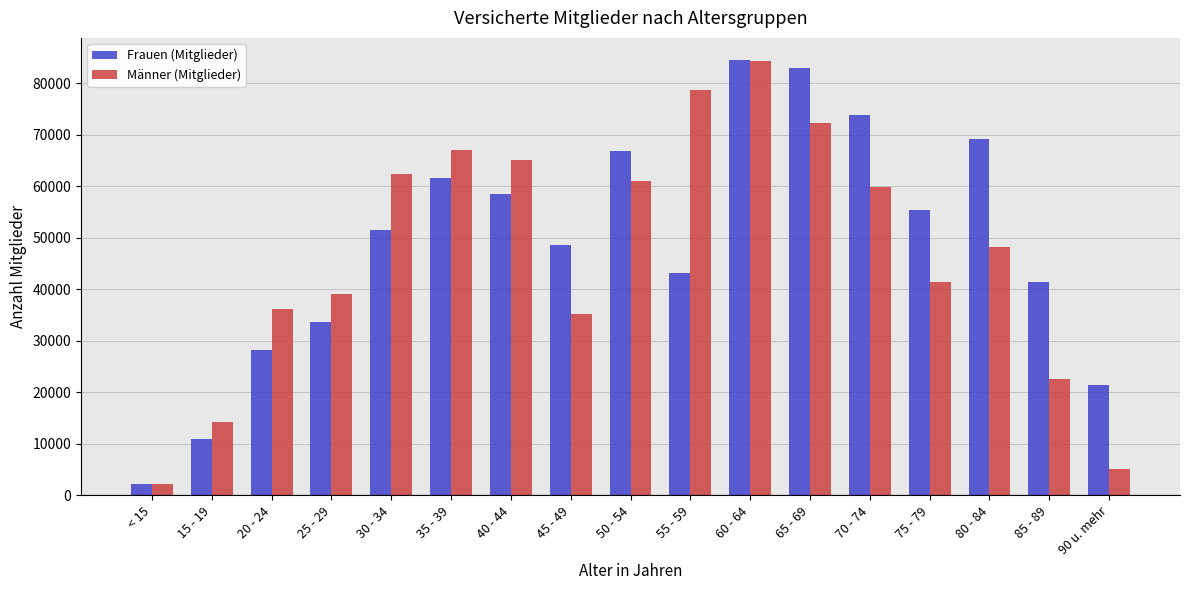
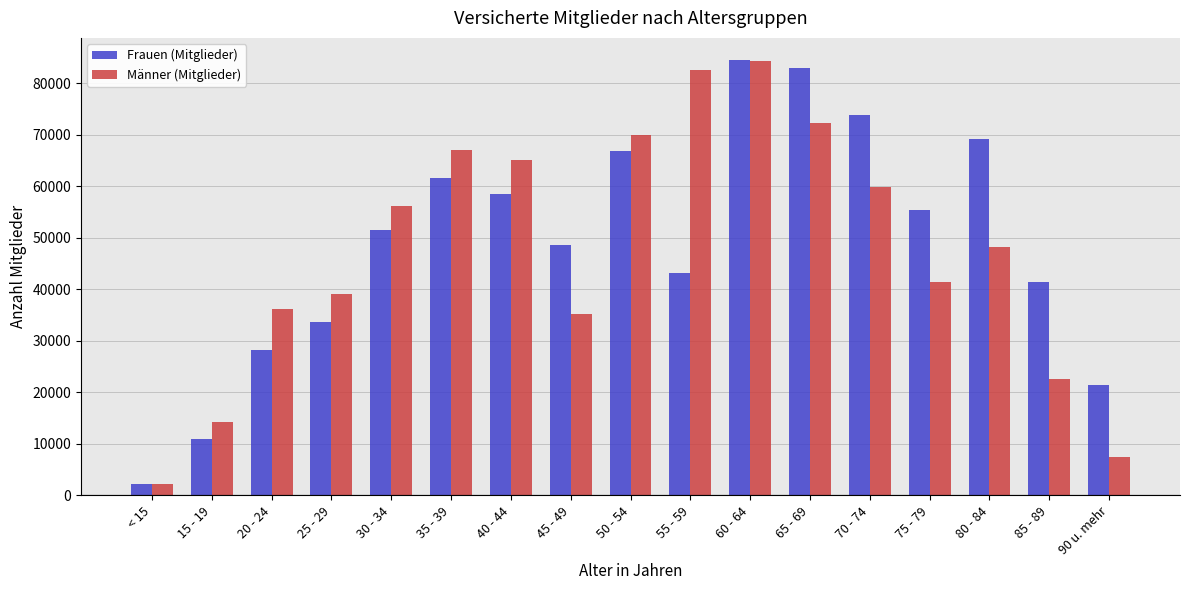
Männer (Mitglieder), 30 - 34: 62000 -> 56000
Männer (Mitglieder), 50 - 54: 61000 -> 70000
Männer (Mitglieder), 55 - 59: 79000 -> 83000
Männer (Mitglieder), 90 u. mehr: 5000 -> 7000
